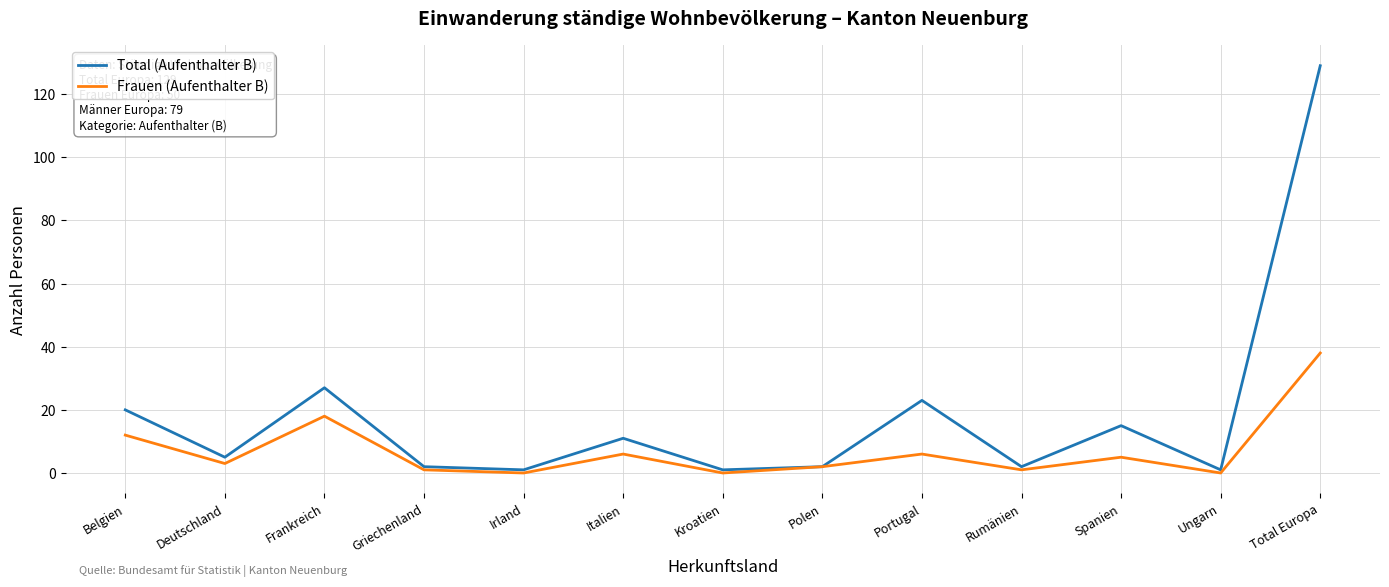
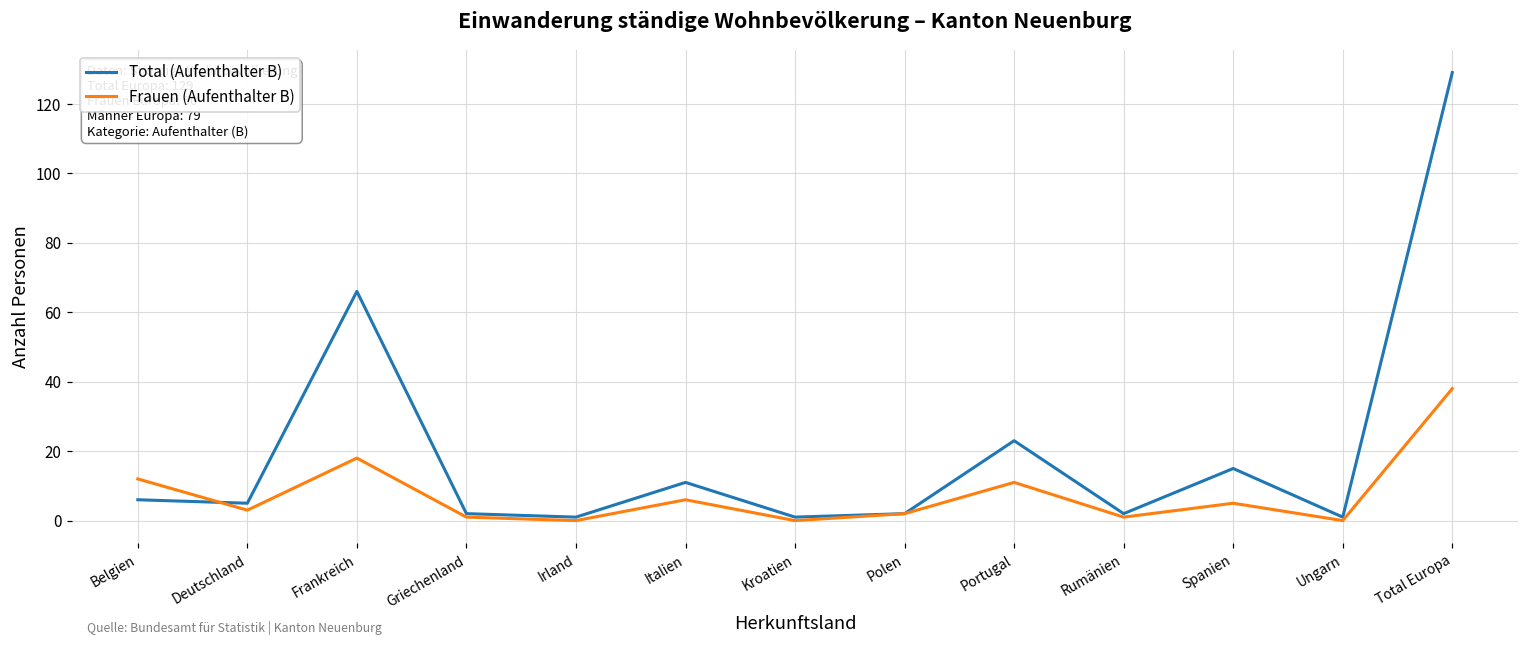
Total (Aufenthalter B), Belgien: 20 -> 6
Total (Aufenthalter B), Frankreich: 27 -> 66
Frauen (Aufenthalter B), Portugal: 6 -> 11
